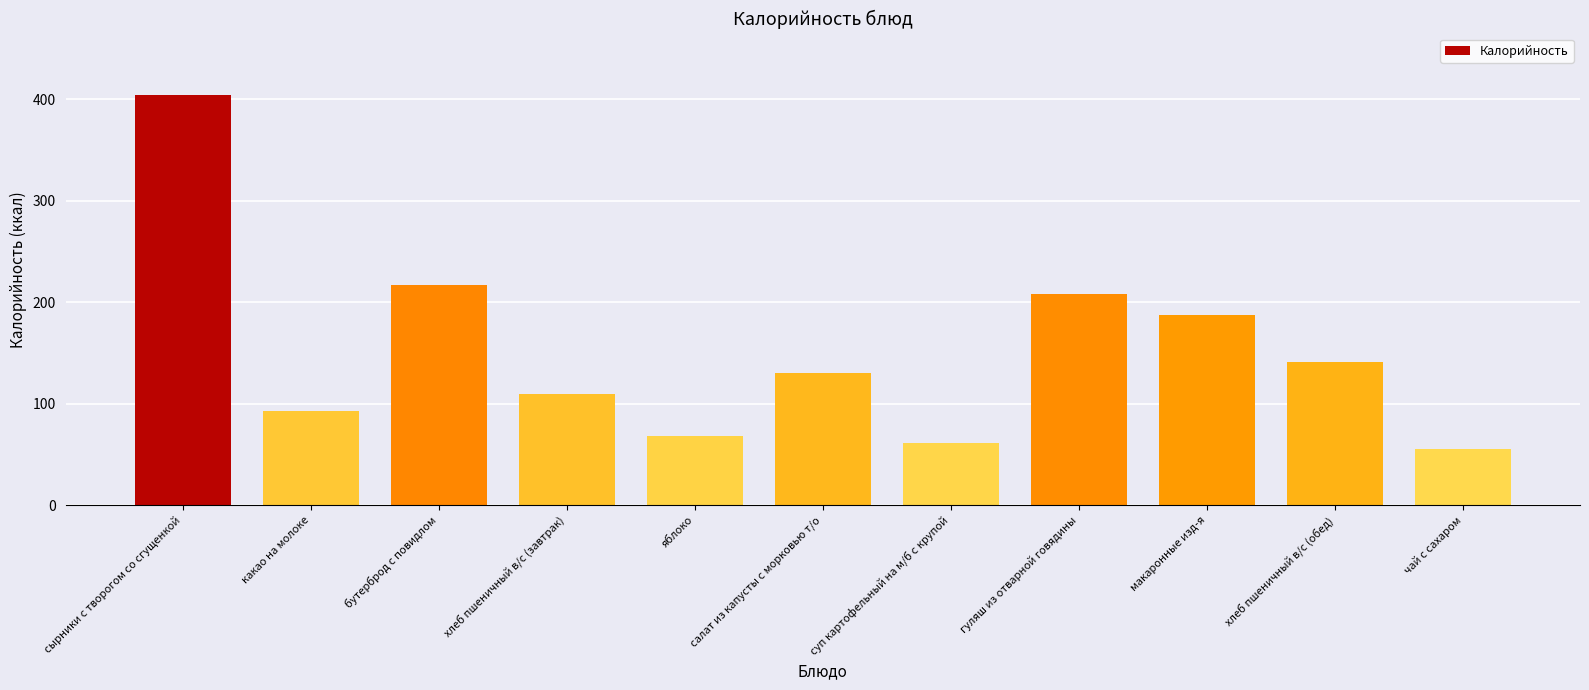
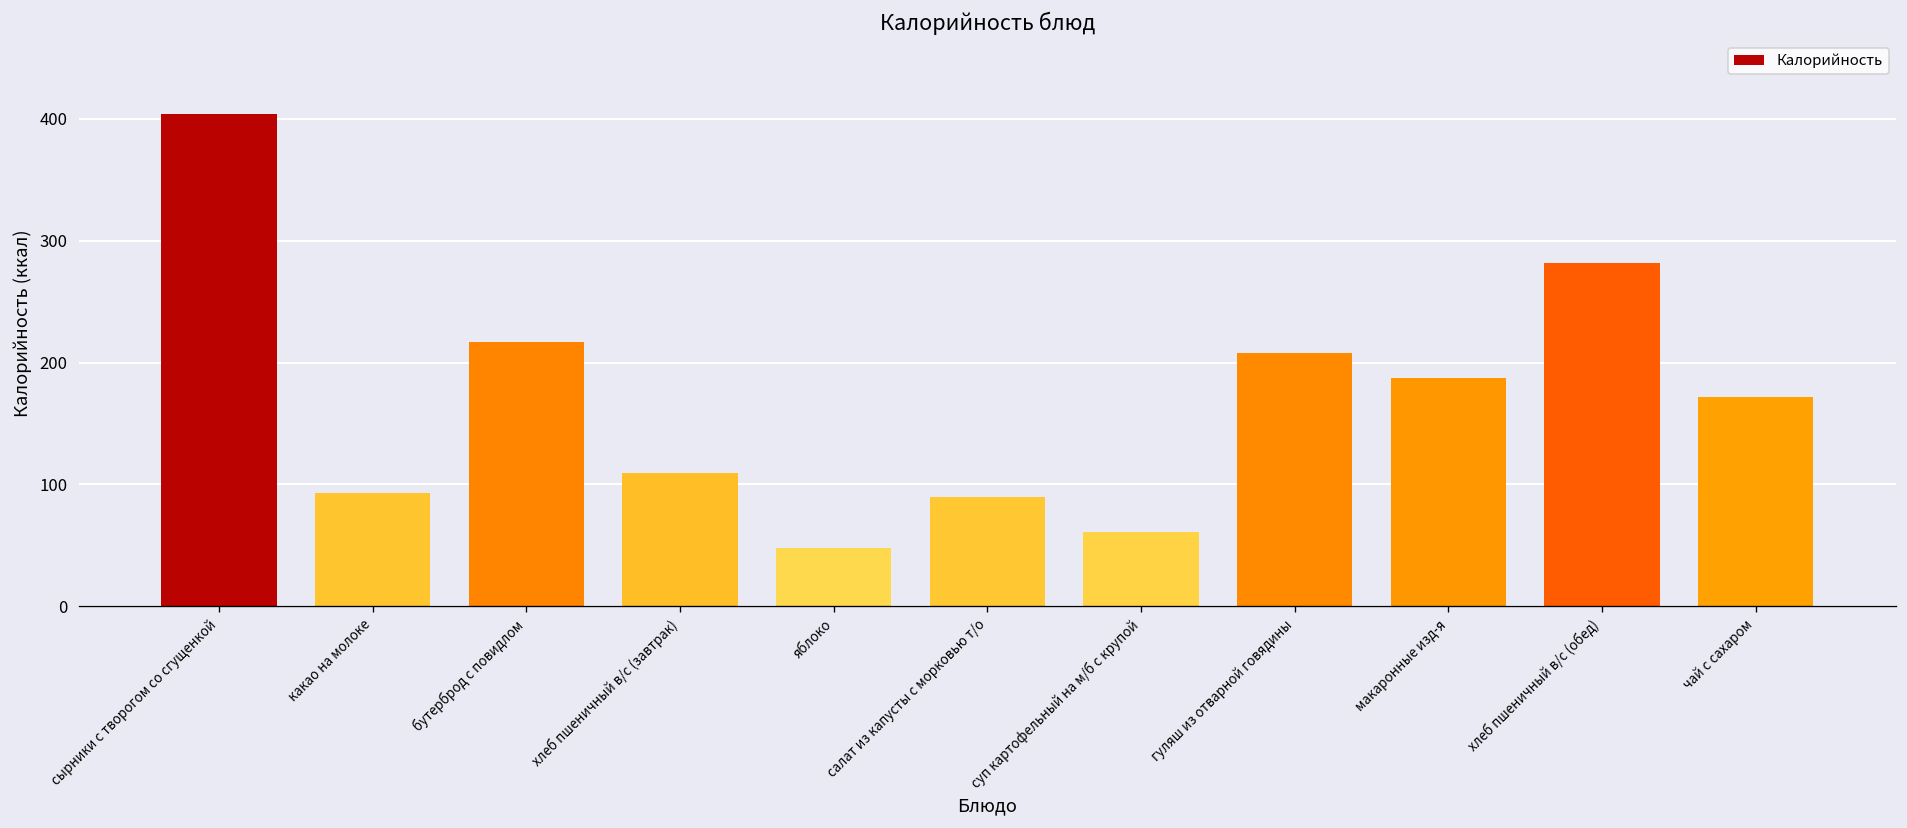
яблоко: 68 -> 47
салат из капусты с морковью т/о: 130 -> 90
хлеб пшеничный в/с (обед): 141 -> 282
чай с сахаром: 56 -> 172
